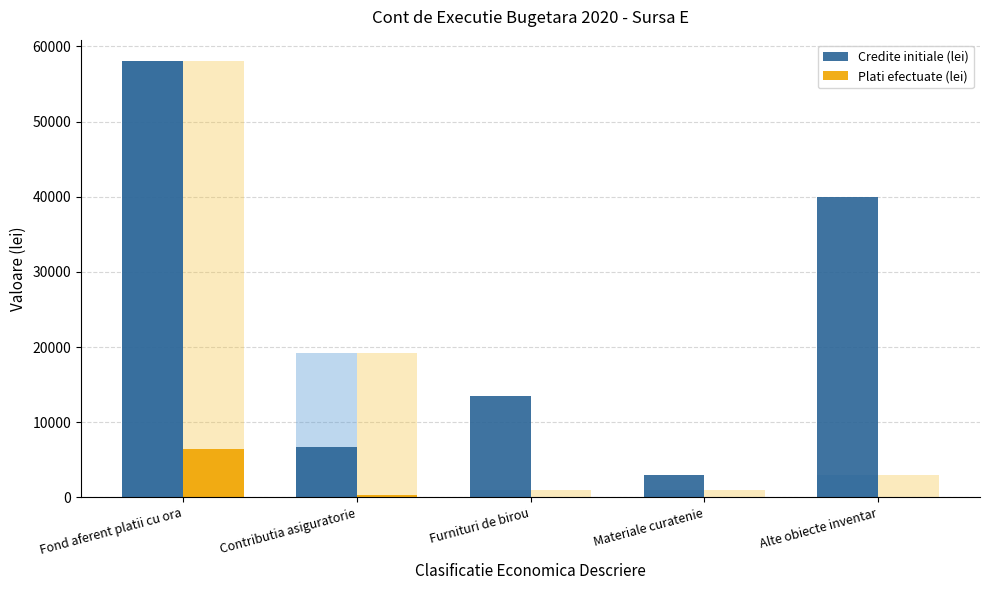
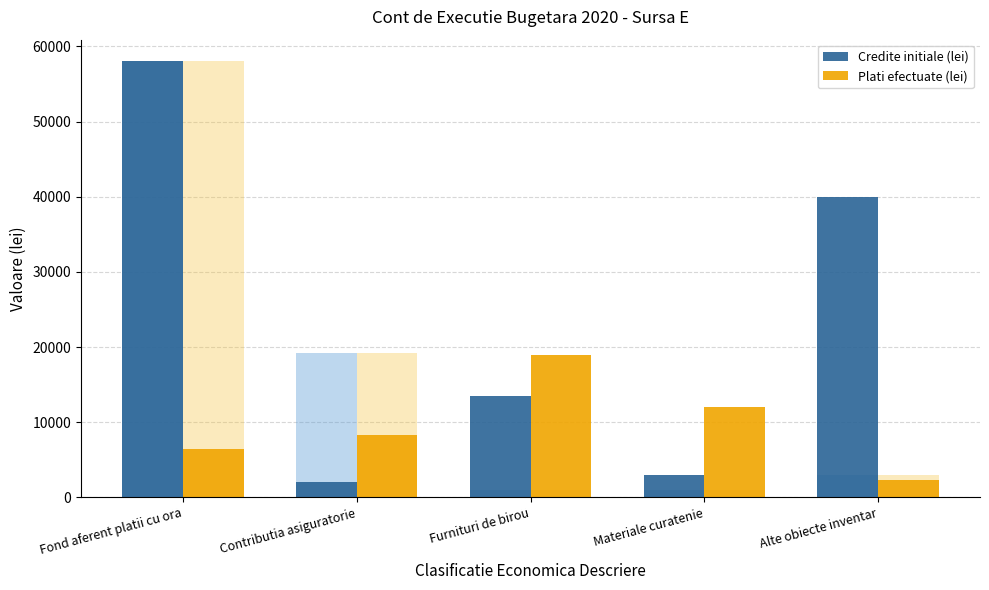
Credite initiale (lei), Contributia asiguratorie: 7000 -> 2000
Plati efectuate (lei), Contributia asiguratorie: 0 -> 8000
Plati efectuate (lei), Furnituri de birou: 0 -> 19000
Plati efectuate (lei), Materiale curatenie: 0 -> 12000
Plati efectuate (lei), Alte obiecte inventar: 0 -> 2000
